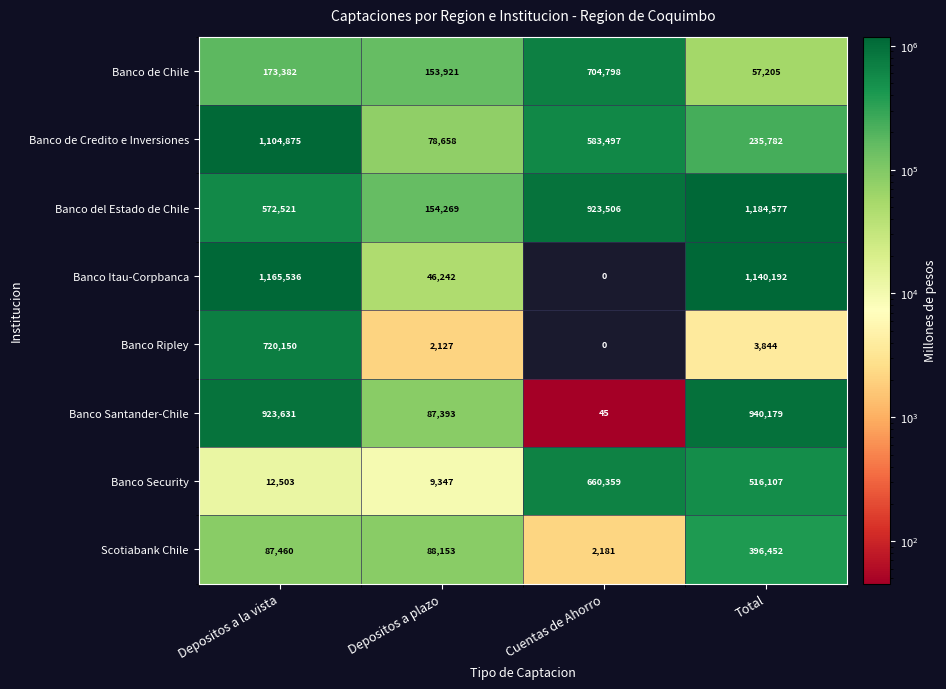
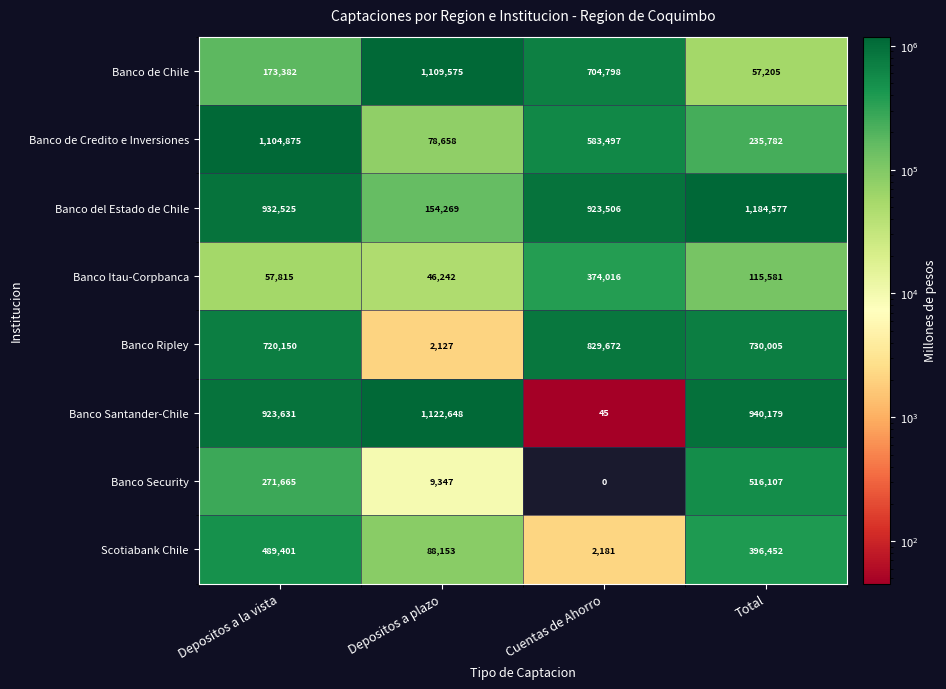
Banco de Chile, Depositos a plazo: 153,921 -> 1,109,575
Banco del Estado de Chile, Depositos a la vista: 572,521 -> 932,525
Banco Itau-Corpbanca, Depositos a la vista: 1,165,536 -> 57,815
Banco Itau-Corpbanca, Cuentas de Ahorro: 0 -> 374,016
Banco Itau-Corpbanca, Total: 1,140,192 -> 115,581
Banco Ripley, Cuentas de Ahorro: 0 -> 829,672
Banco Ripley, Total: 3,844 -> 730,005
Banco Santander-Chile, Depositos a plazo: 87,393 -> 1,122,648
Banco Security, Depositos a la vista: 12,503 -> 271,665
Banco Security, Cuentas de Ahorro: 660,359 -> 0
Scotiabank Chile, Depositos a la vista: 87,460 -> 489,401
